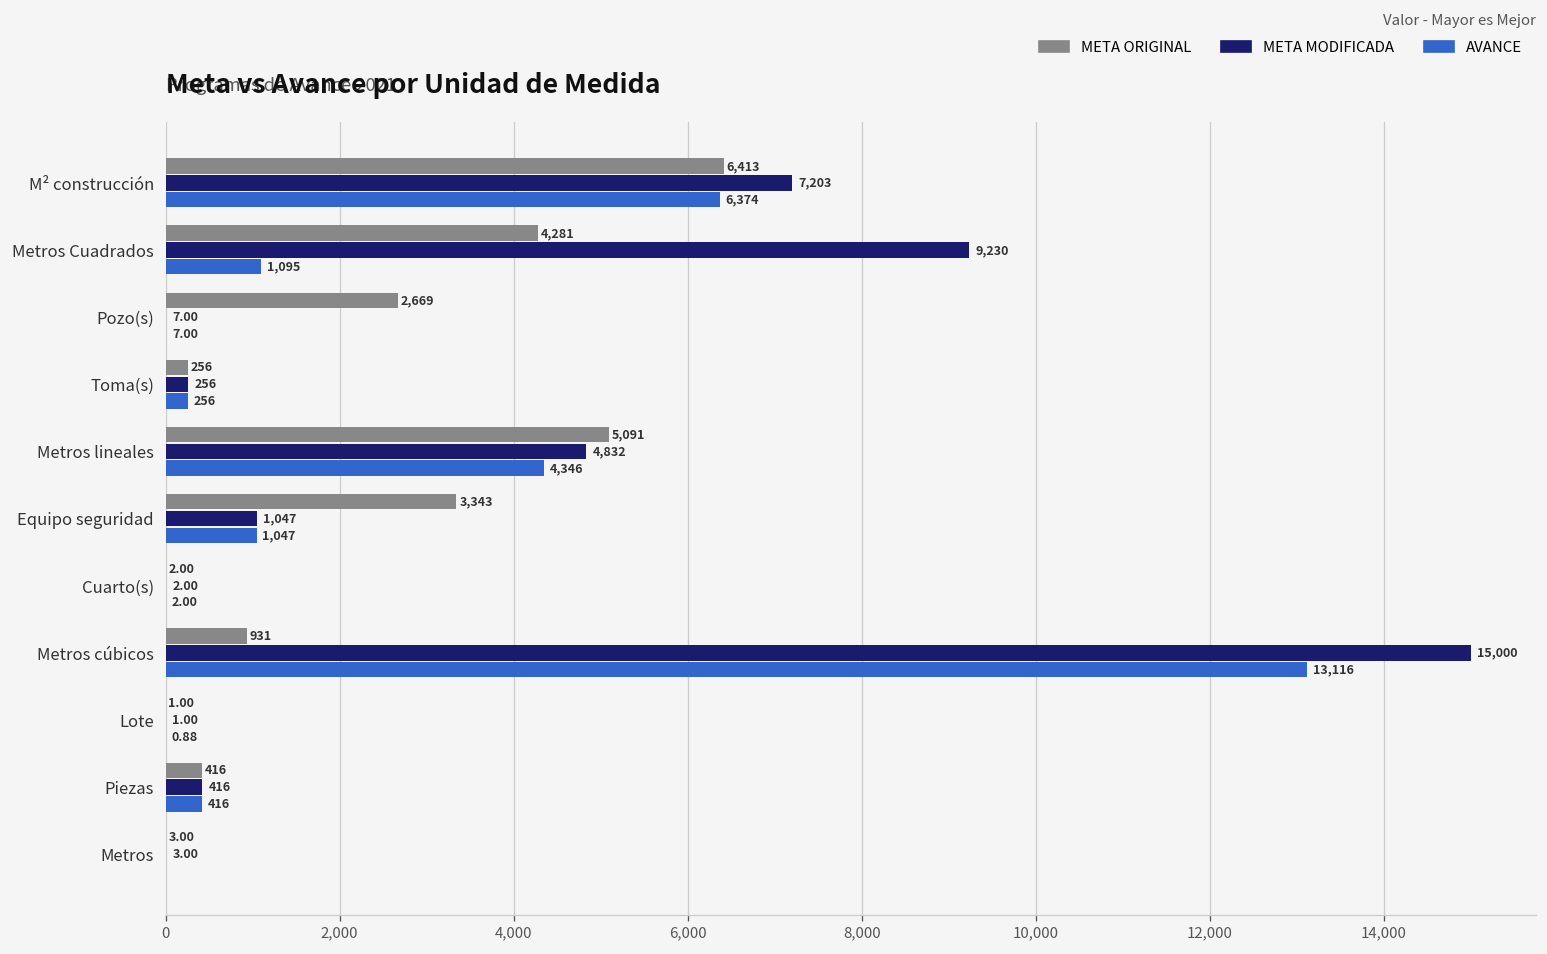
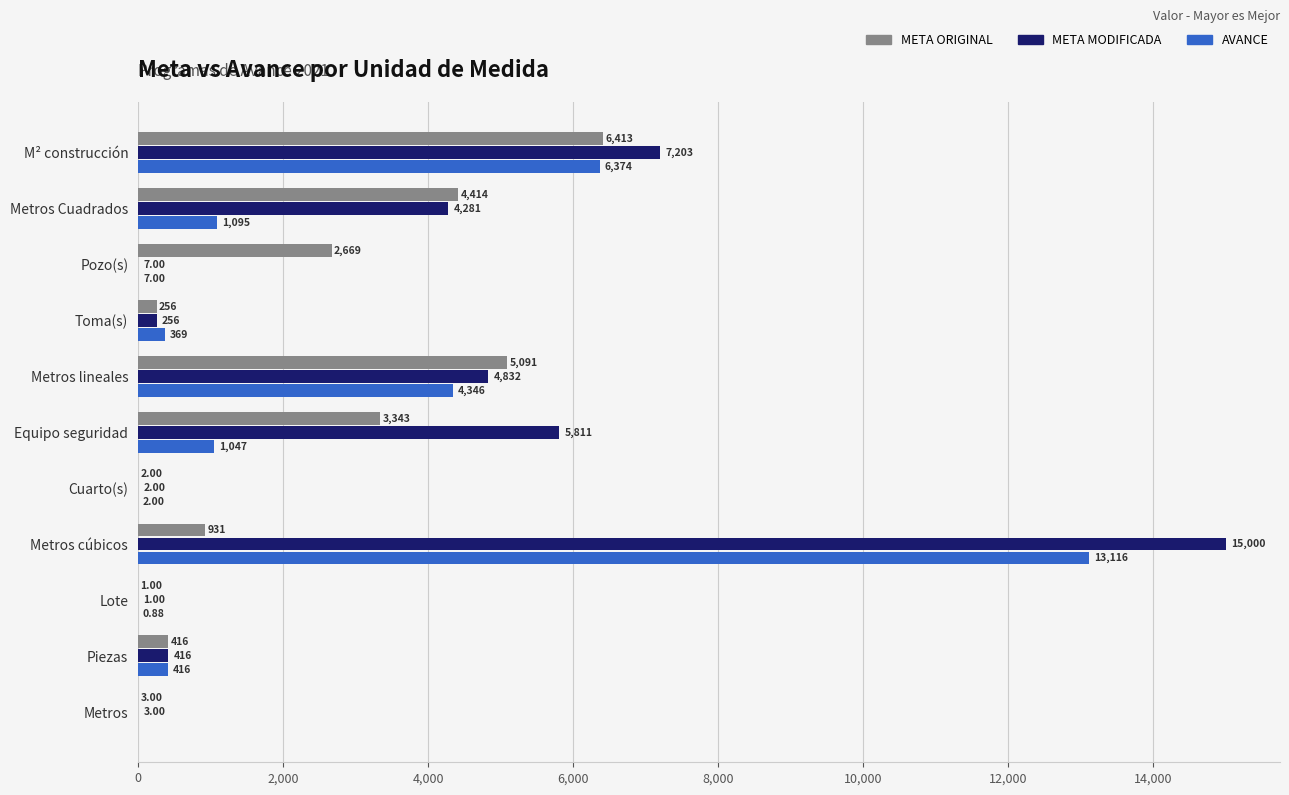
META ORIGINAL, Metros Cuadrados: 4,281 -> 4,414
META MODIFICADA, Metros Cuadrados: 9,230 -> 4,281
AVANCE, Toma(s): 256 -> 369
META MODIFICADA, Equipo seguridad: 1,047 -> 5,811
